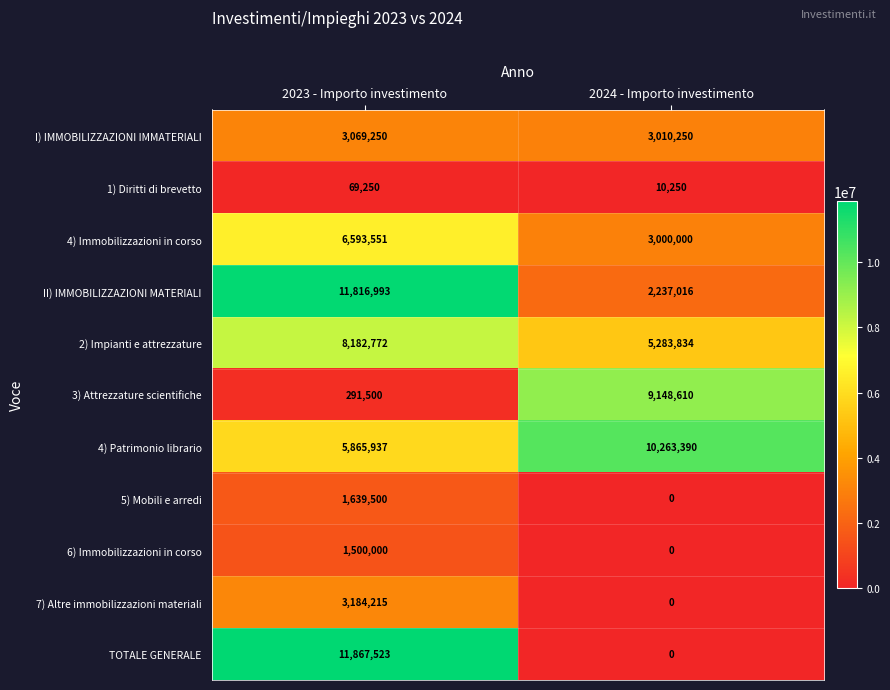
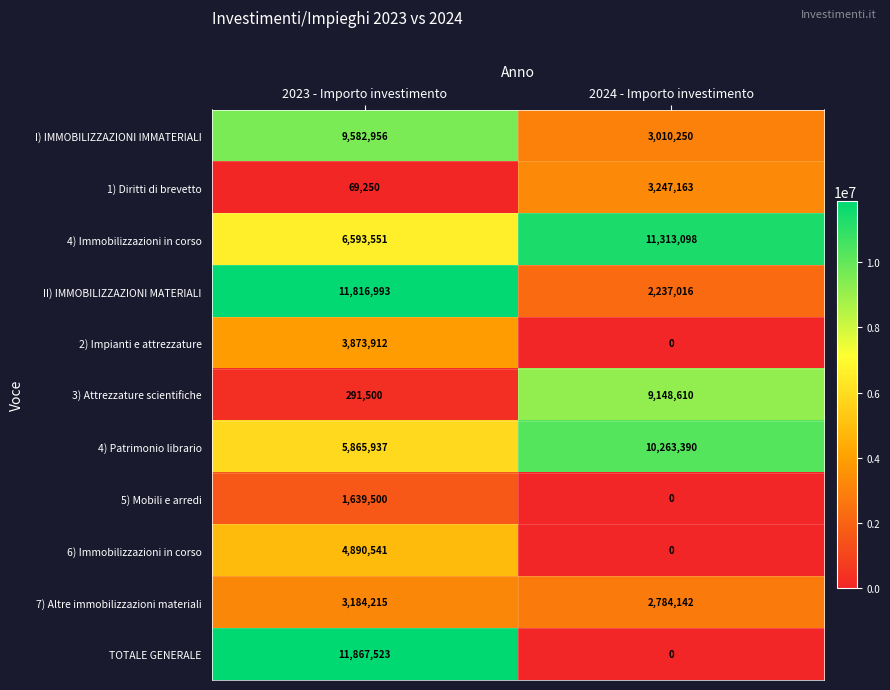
I) IMMOBILIZZAZIONI IMMATERIALI, 2023 - Importo investimento: 3,069,250 -> 9,582,956
1) Diritti di brevetto, 2024 - Importo investimento: 10,250 -> 3,247,163
4) Immobilizzazioni in corso, 2024 - Importo investimento: 3,000,000 -> 11,313,098
2) Impianti e attrezzature, 2023 - Importo investimento: 8,182,772 -> 3,873,912
2) Impianti e attrezzature, 2024 - Importo investimento: 5,283,834 -> 0
6) Immobilizzazioni in corso, 2023 - Importo investimento: 1,500,000 -> 4,890,541
7) Altre immobilizzazioni materiali, 2024 - Importo investimento: 0 -> 2,784,142
